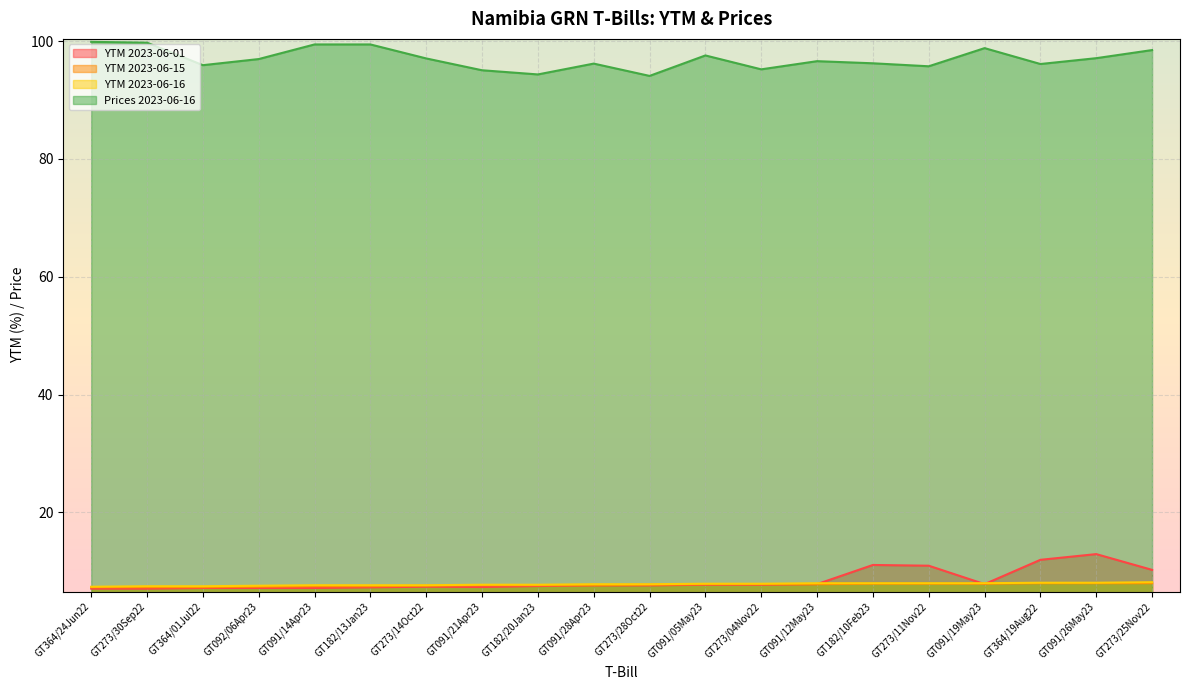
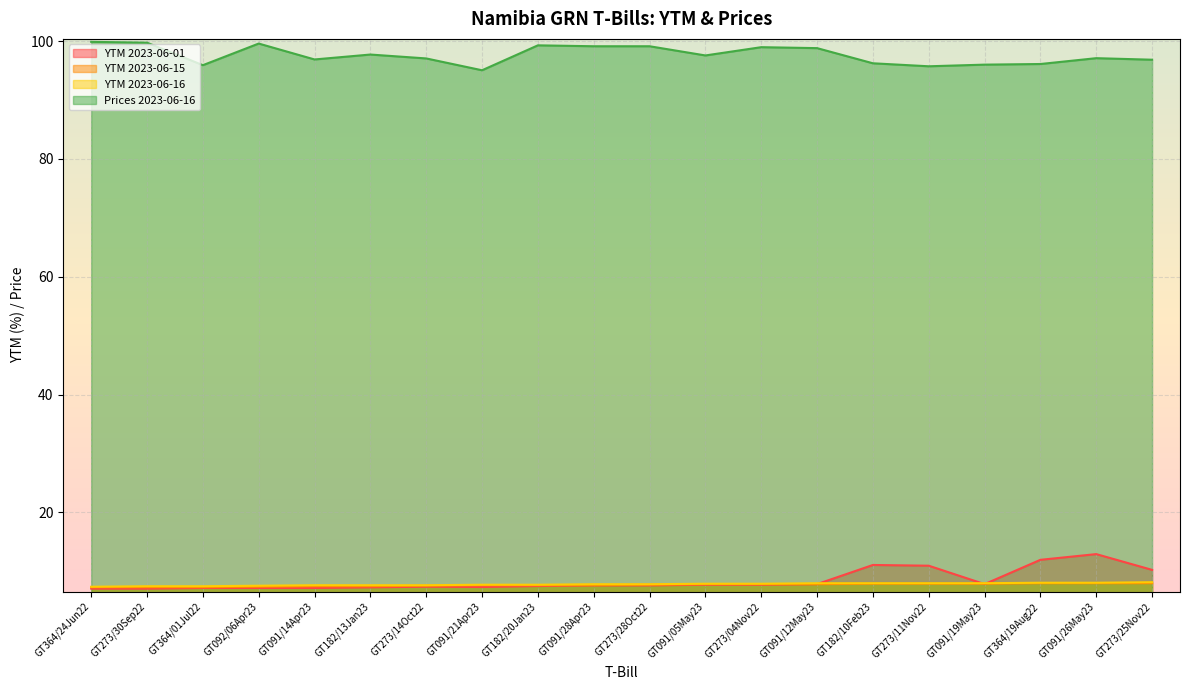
Prices 2023-06-16, GT092/06Apr23: 97 -> 100
Prices 2023-06-16, GT091/14Apr23: 99 -> 97
Prices 2023-06-16, GT182/13Jan23: 99 -> 98
Prices 2023-06-16, GT182/20Jan23: 94 -> 99
Prices 2023-06-16, GT091/28Apr23: 96 -> 99
Prices 2023-06-16, GT273/28Oct22: 94 -> 99
Prices 2023-06-16, GT273/04Nov22: 95 -> 99
Prices 2023-06-16, GT091/12May23: 97 -> 99
Prices 2023-06-16, GT091/19May23: 99 -> 96
Prices 2023-06-16, GT273/25Nov22: 98 -> 97
